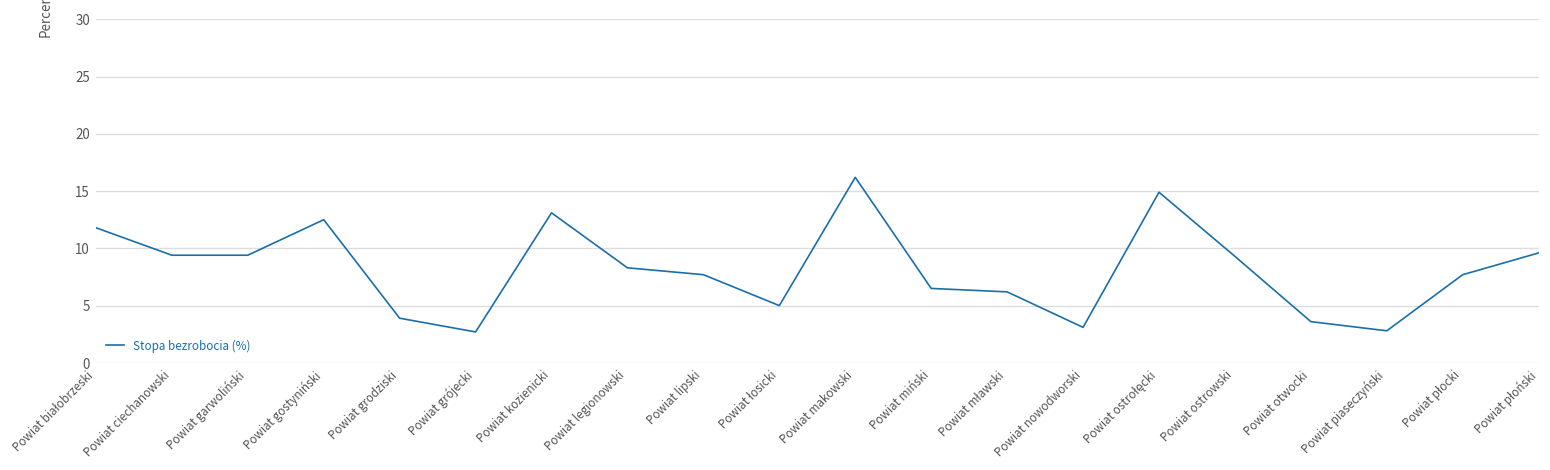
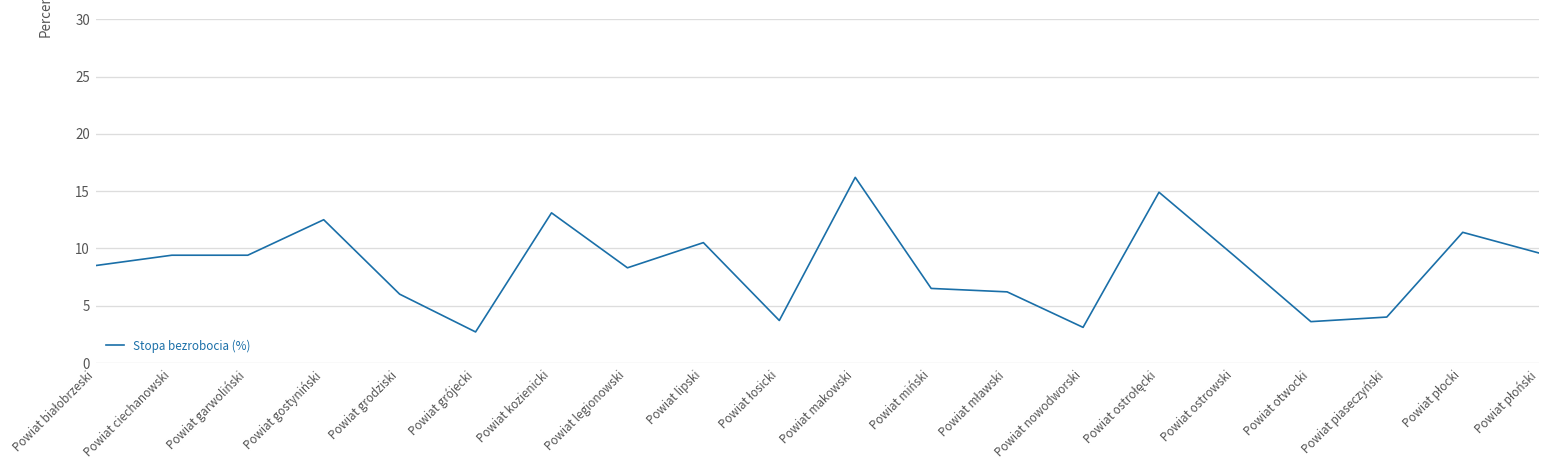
Powiat białobrzeski: 12 -> 9
Powiat grodziski: 4 -> 6
Powiat lipski: 8 -> 11
Powiat łosicki: 5 -> 4
Powiat piaseczyński: 3 -> 4
Powiat płocki: 8 -> 11
